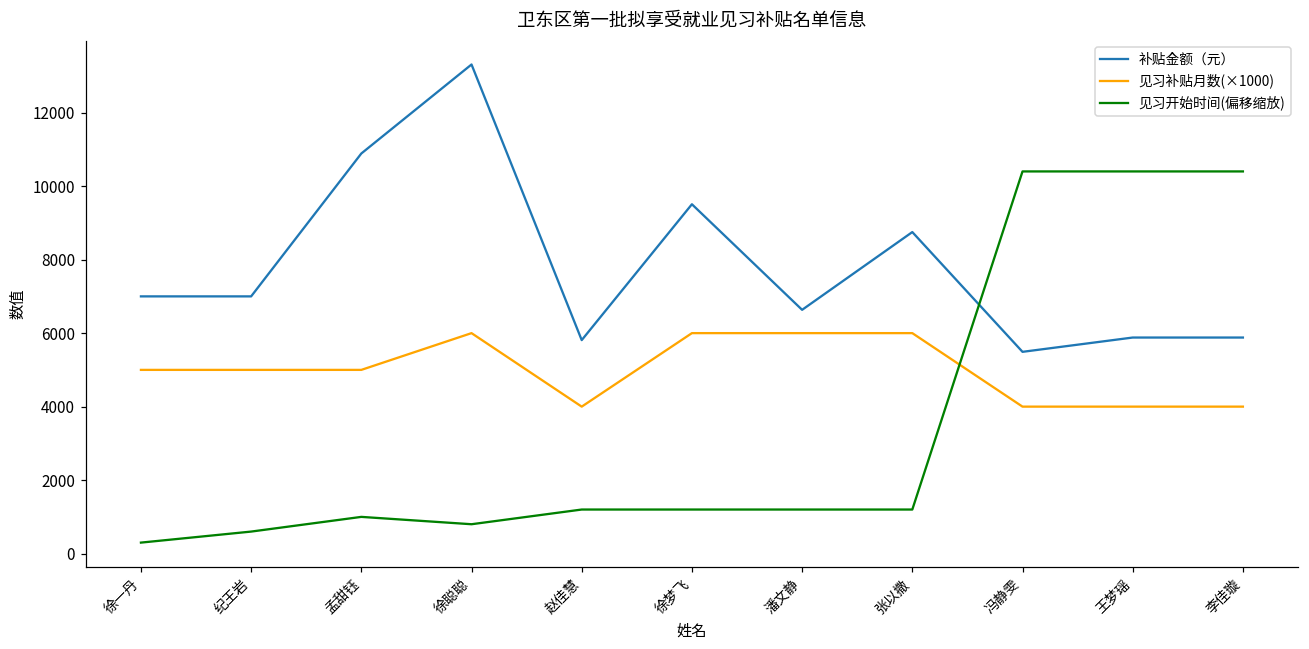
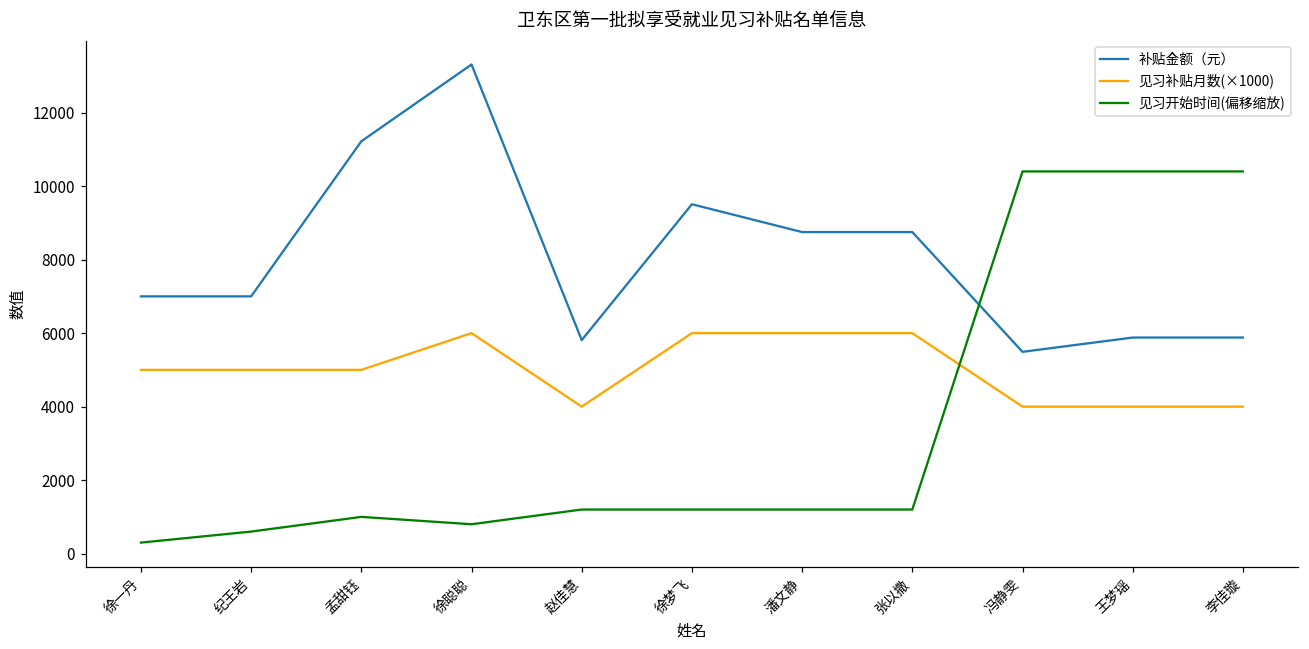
补贴金额（元）, 孟甜钰: 10900 -> 11200
补贴金额（元）, 潘文静: 6600 -> 8800
